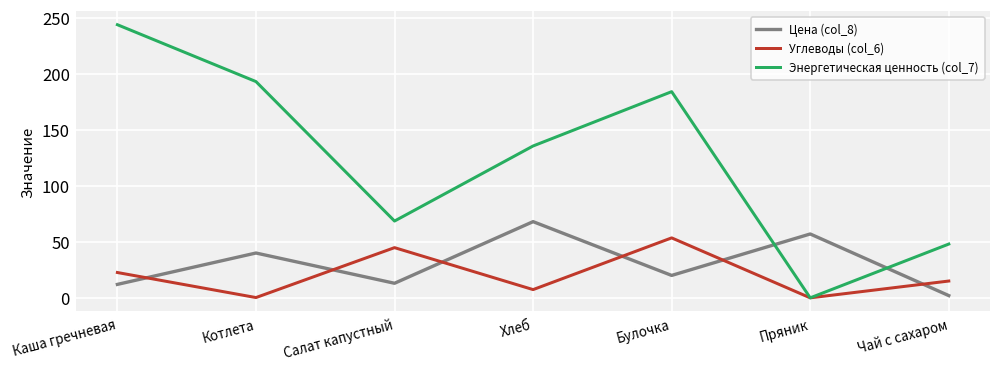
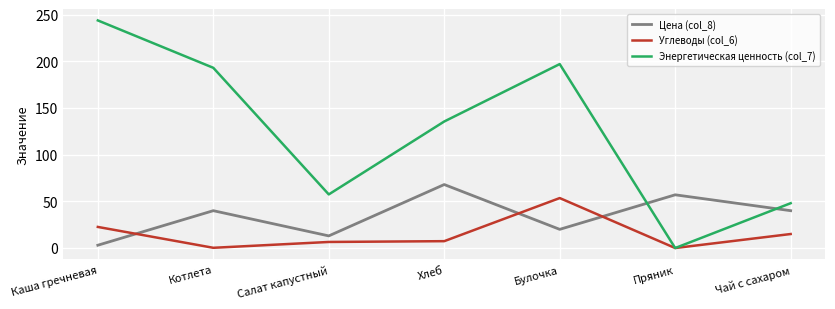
Цена (col_8), Каша гречневая: 10 -> 0
Углеводы (col_6), Салат капустный: 40 -> 10
Энергетическая ценность (col_7), Салат капустный: 70 -> 60
Энергетическая ценность (col_7), Булочка: 180 -> 200
Цена (col_8), Чай с сахаром: 0 -> 40
